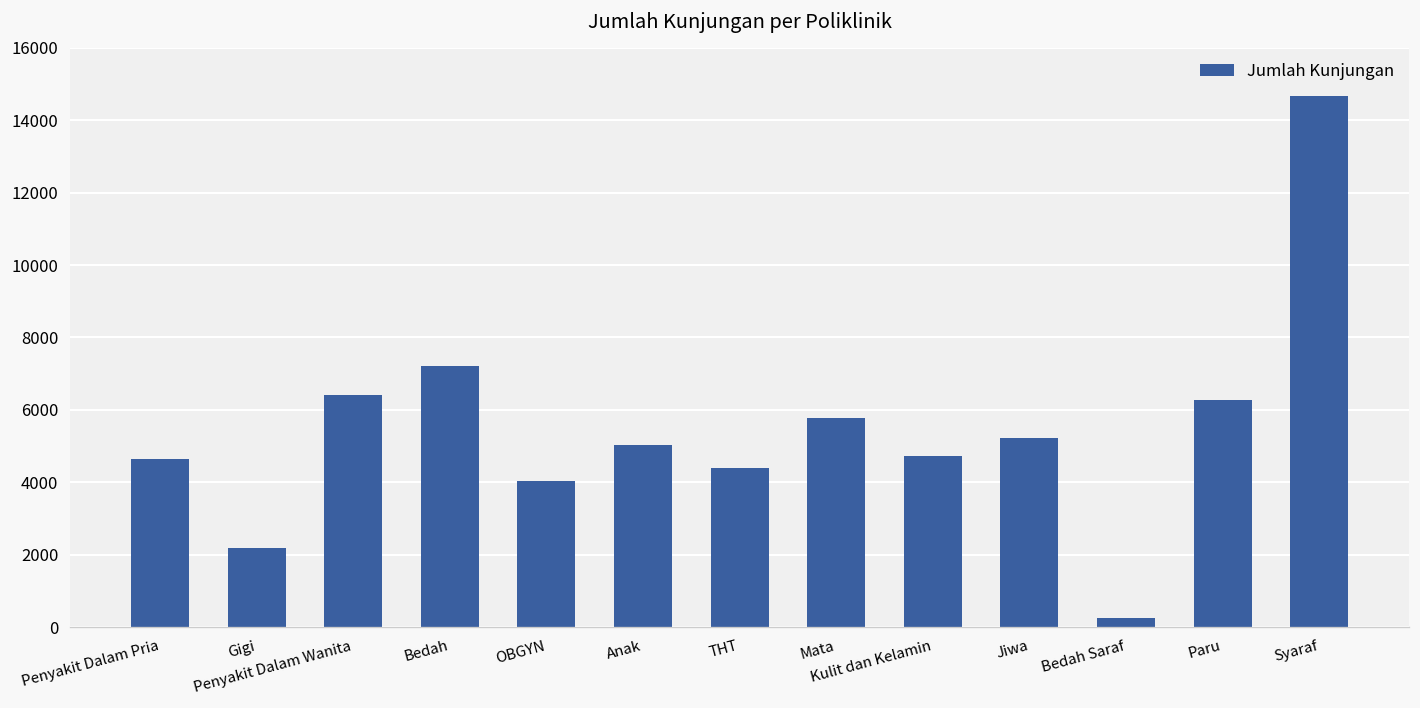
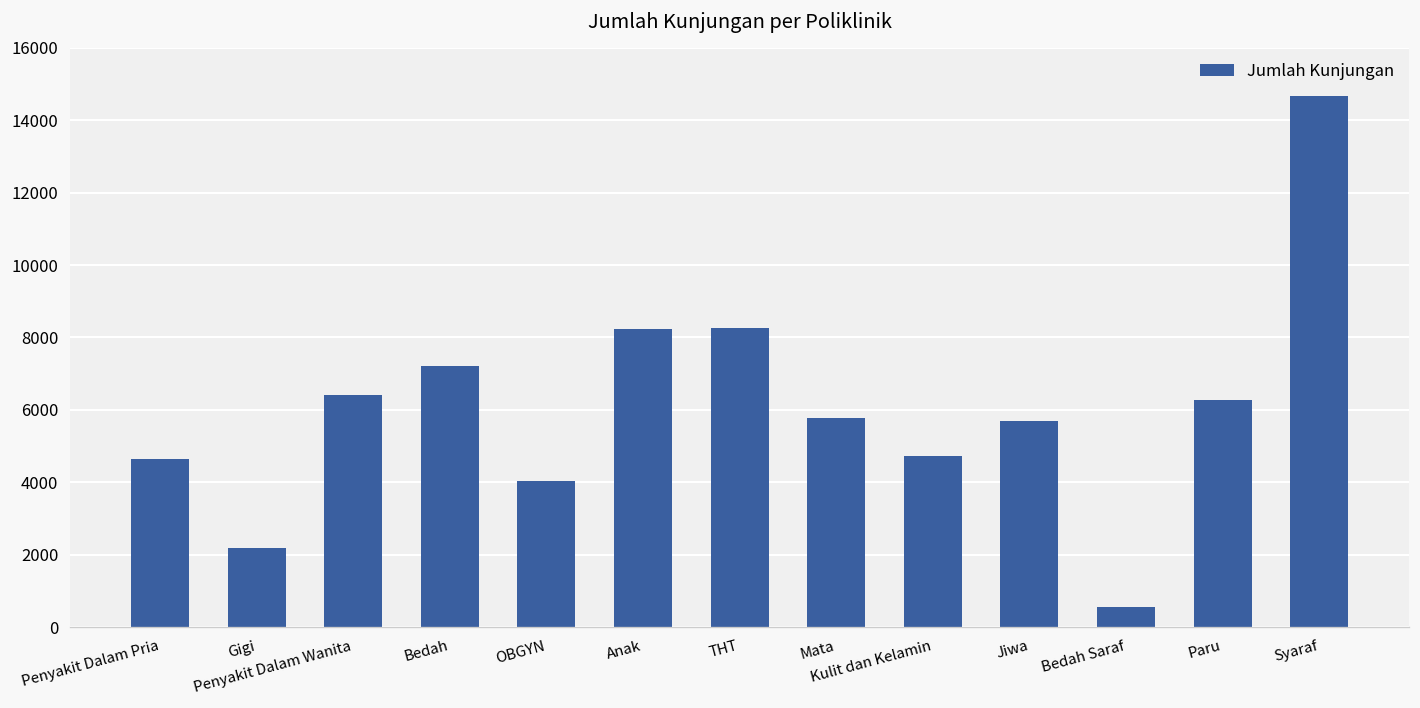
Anak: 5000 -> 8200
THT: 4400 -> 8300
Jiwa: 5200 -> 5700
Bedah Saraf: 300 -> 600
